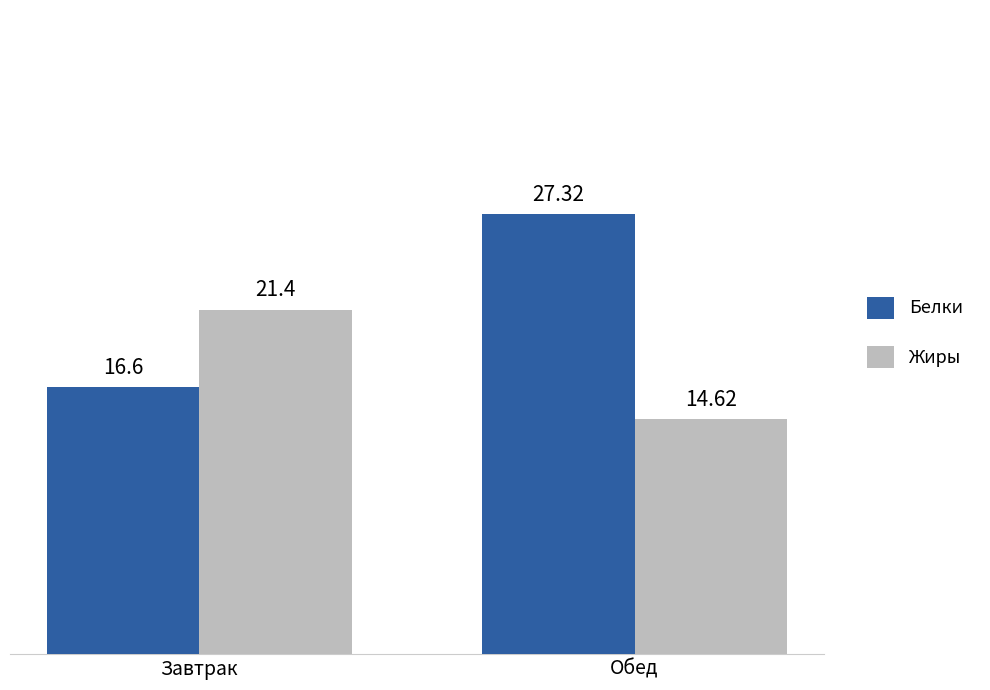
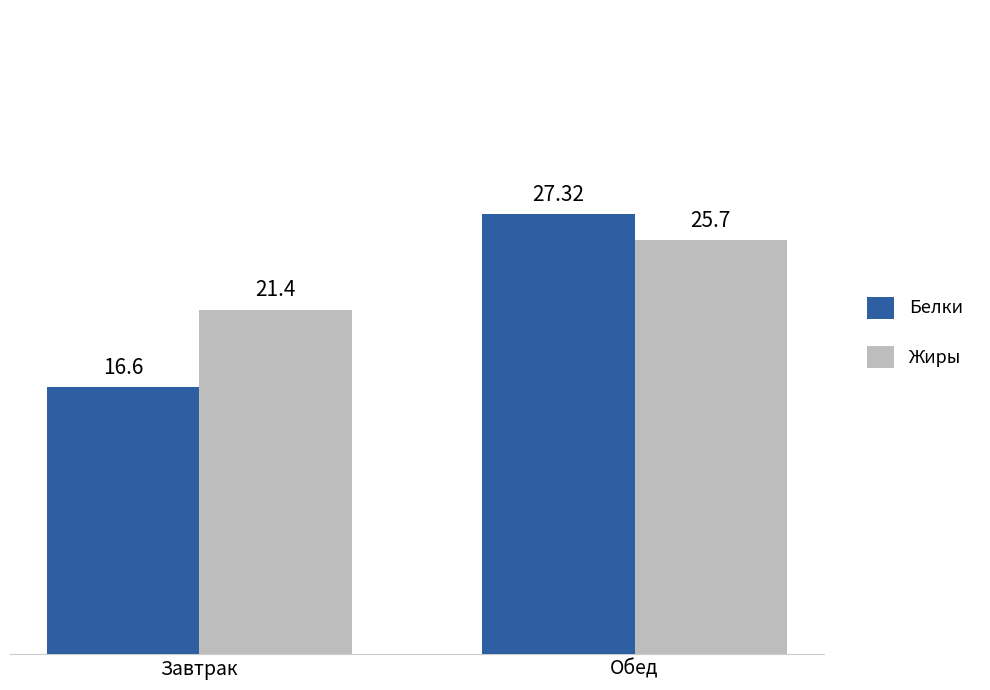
Жиры, Обед: 14.62 -> 25.7
